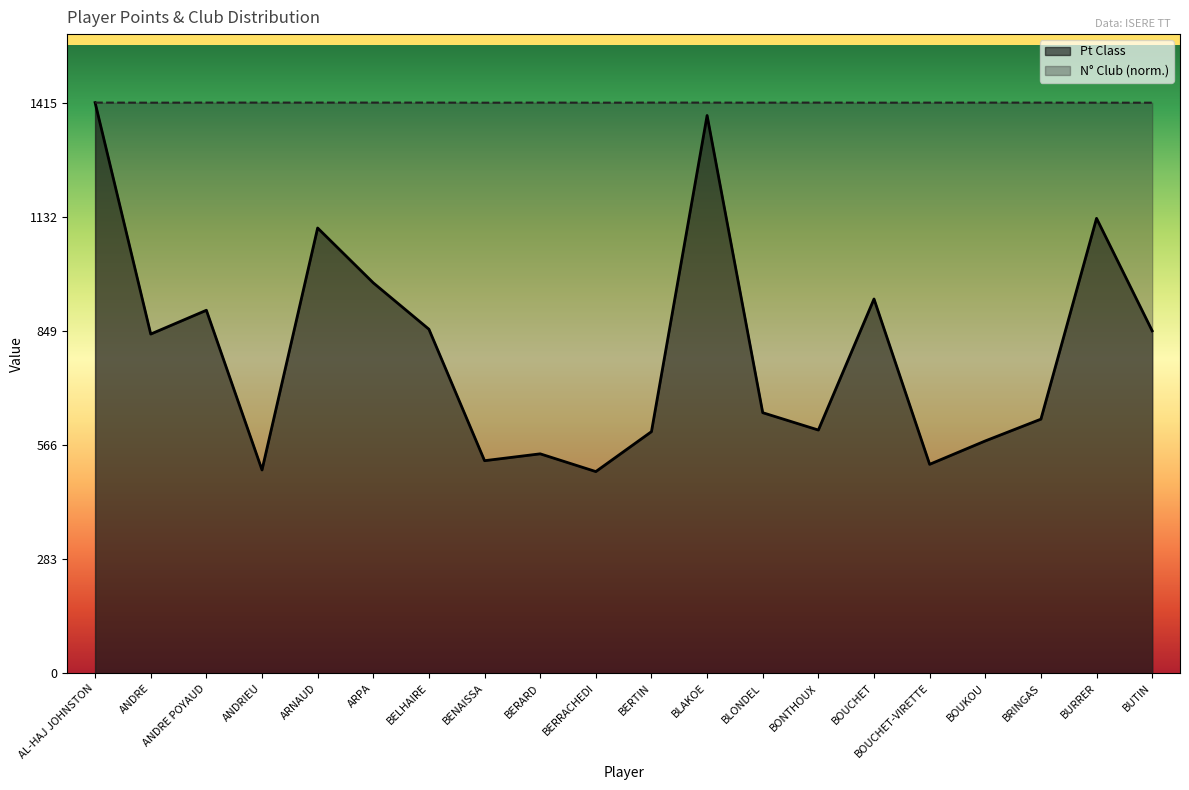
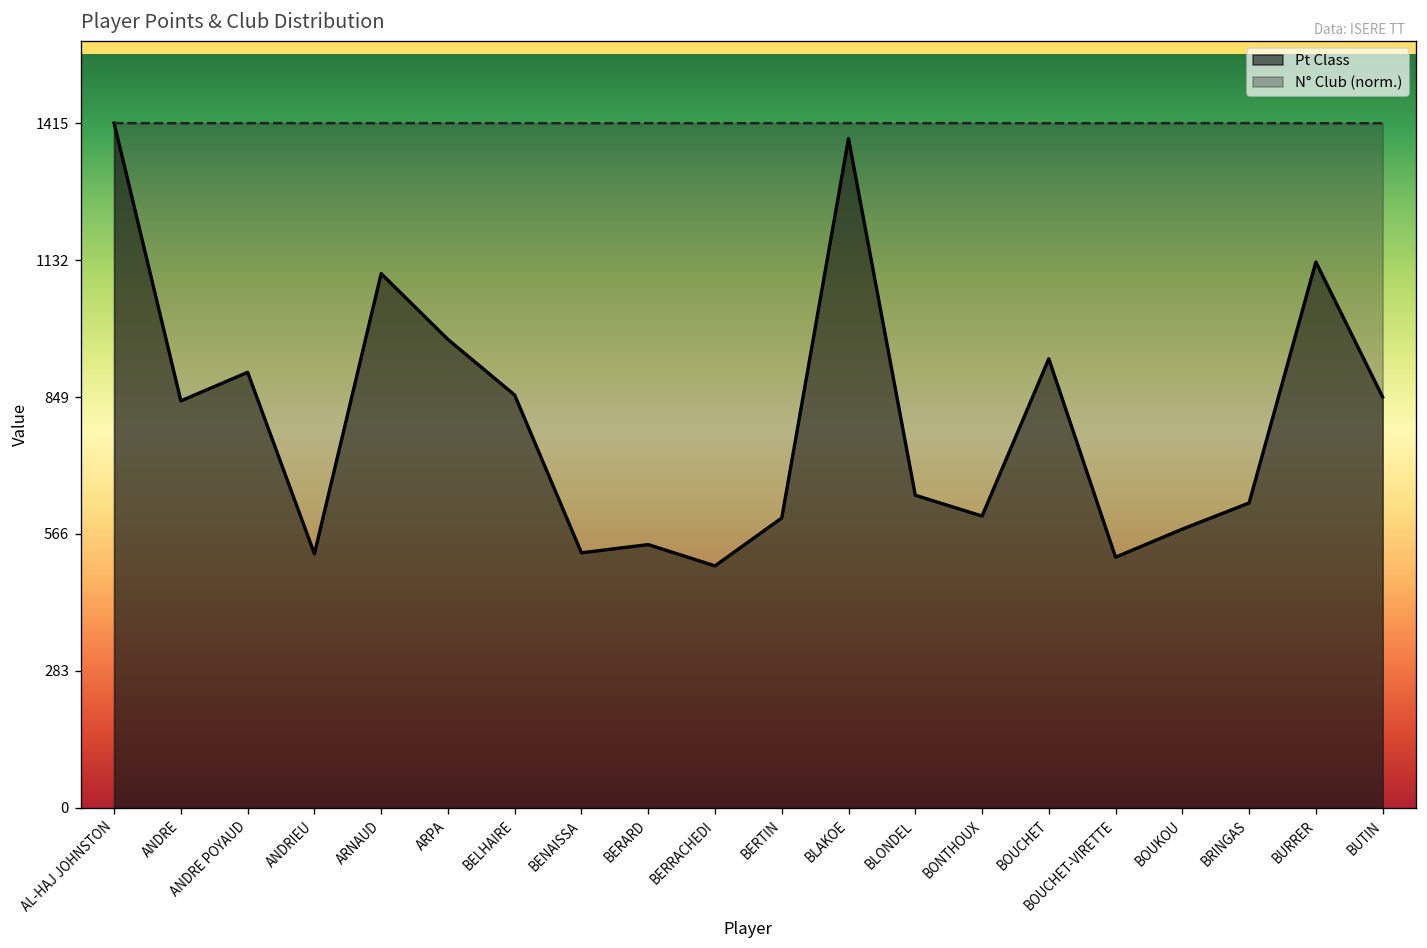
Pt Class, ANDRIEU: 500 -> 530
